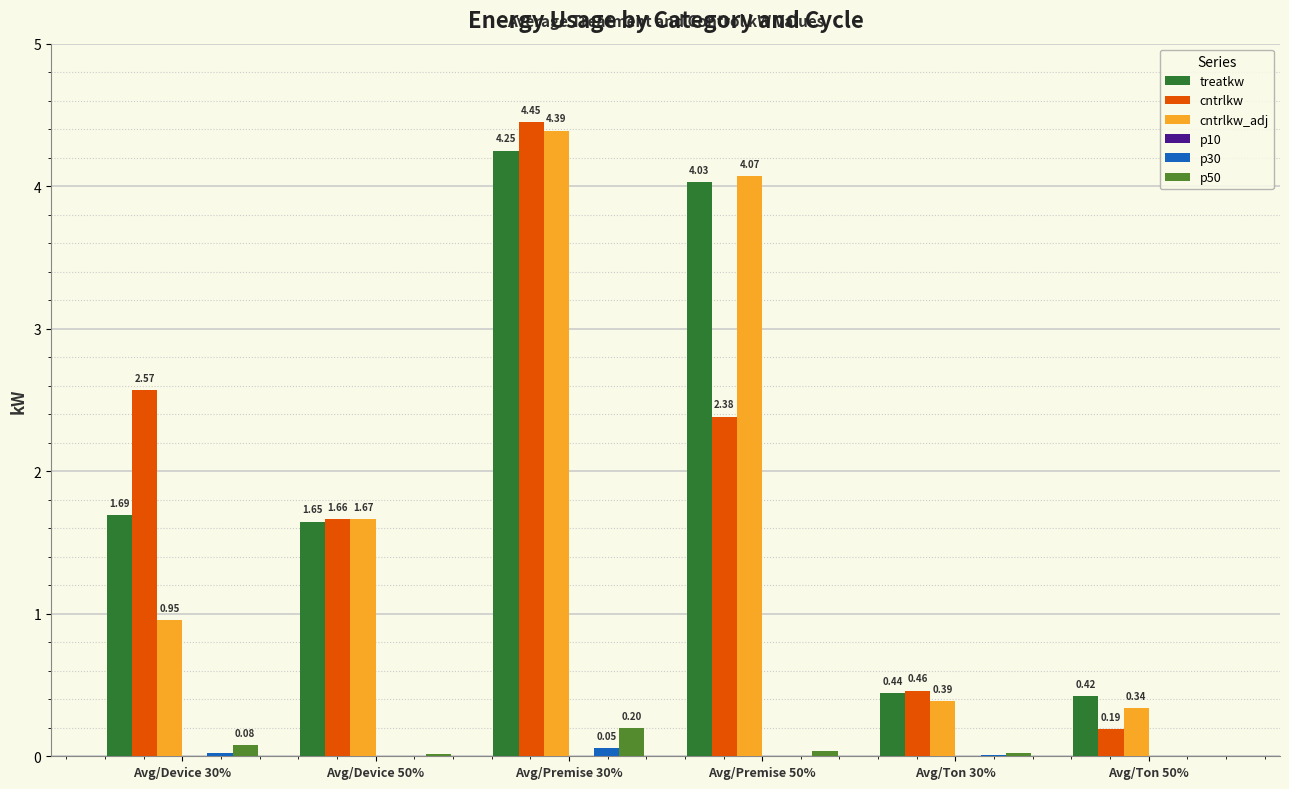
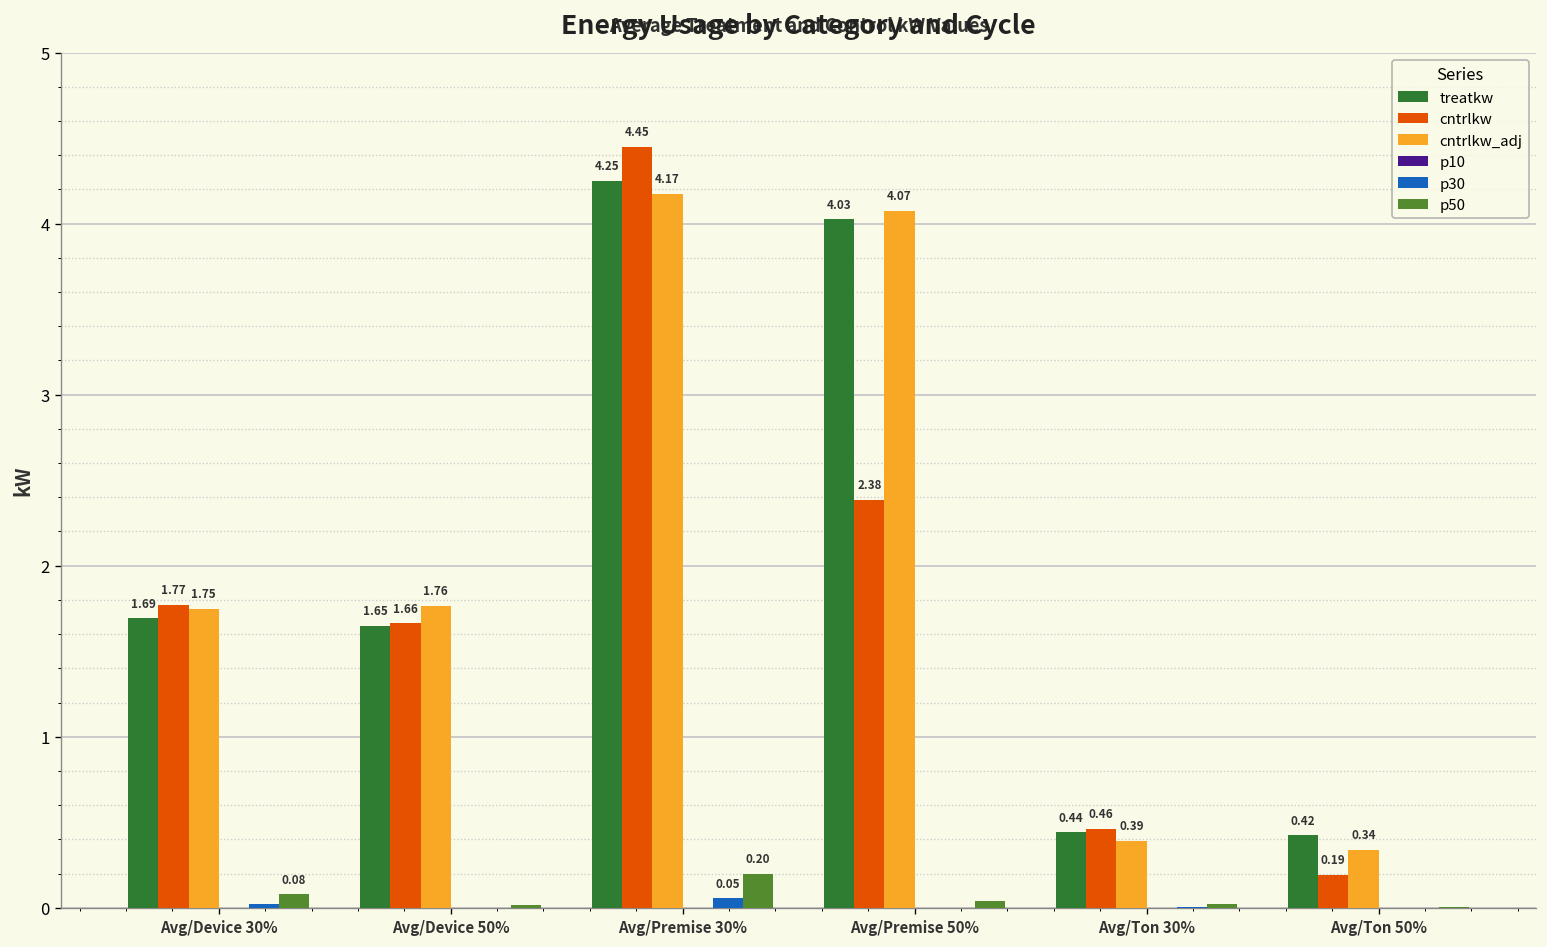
cntrlkw, Avg/Device 30%: 2.57 -> 1.77
cntrlkw_adj, Avg/Device 30%: 0.95 -> 1.75
cntrlkw_adj, Avg/Device 50%: 1.67 -> 1.76
cntrlkw_adj, Avg/Premise 30%: 4.39 -> 4.17
